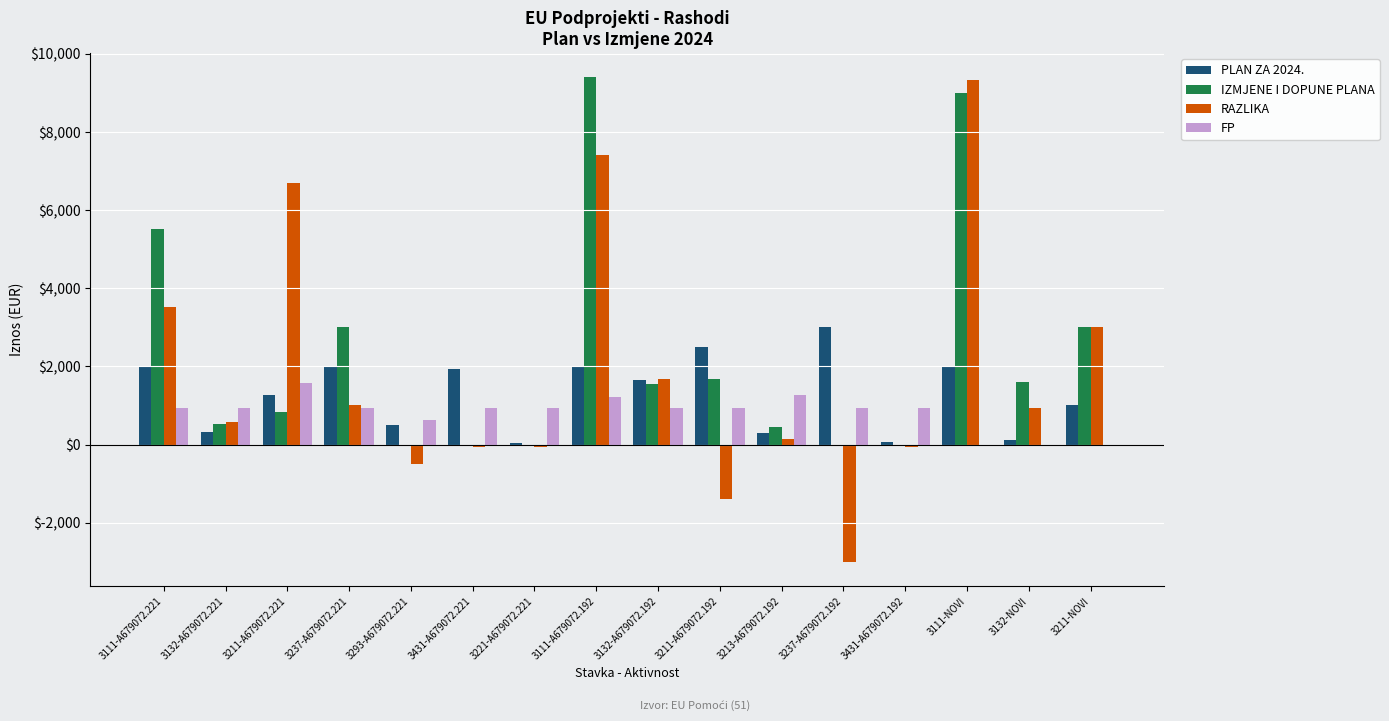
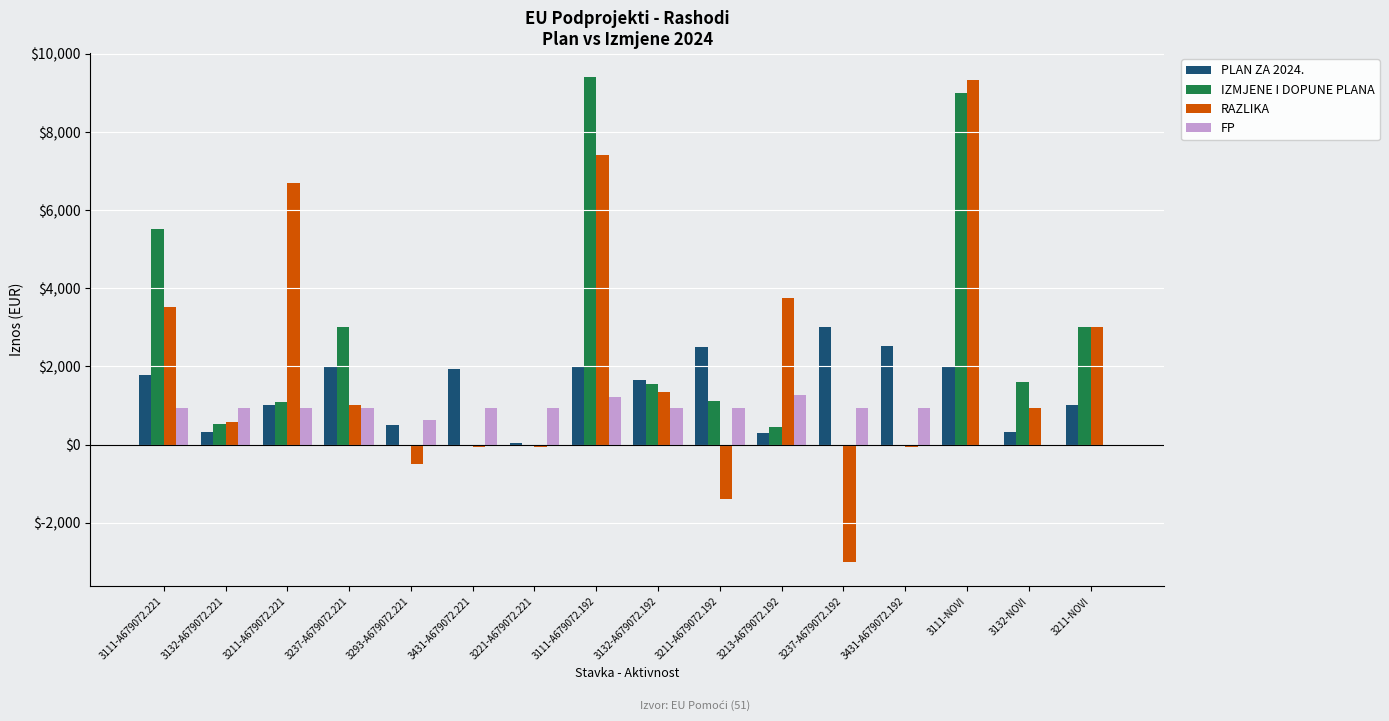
PLAN ZA 2024., 3111-A679072.221: $2,000 -> $1,800
PLAN ZA 2024., 3211-A679072.221: $1,300 -> $1,000
IZMJENE I DOPUNE PLANA, 3211-A679072.221: $800 -> $1,100
FP, 3211-A679072.221: $1,600 -> $900
RAZLIKA, 3132-A679072.192: $1,700 -> $1,400
IZMJENE I DOPUNE PLANA, 3211-A679072.192: $1,700 -> $1,100
RAZLIKA, 3213-A679072.192: $200 -> $3,700
PLAN ZA 2024., 3431-A679072.192: $100 -> $2,500
PLAN ZA 2024., 3132-NOVI: $100 -> $300
